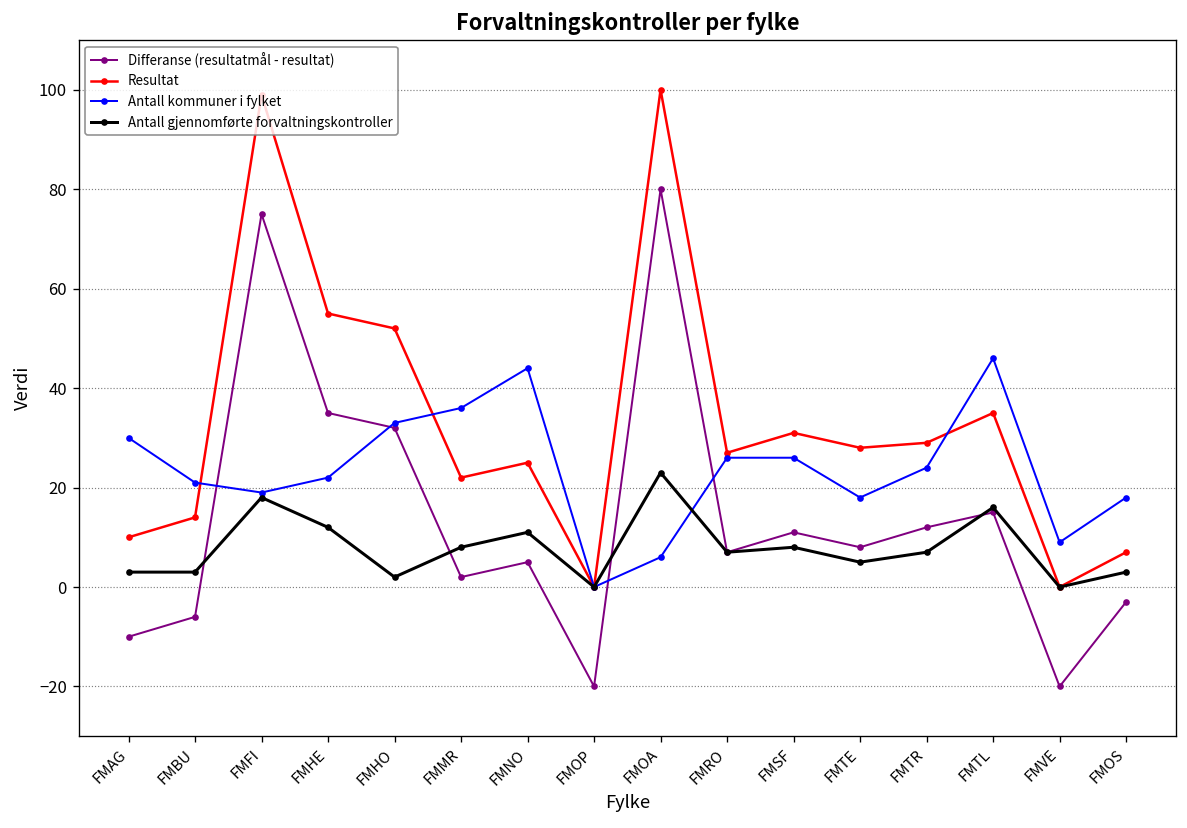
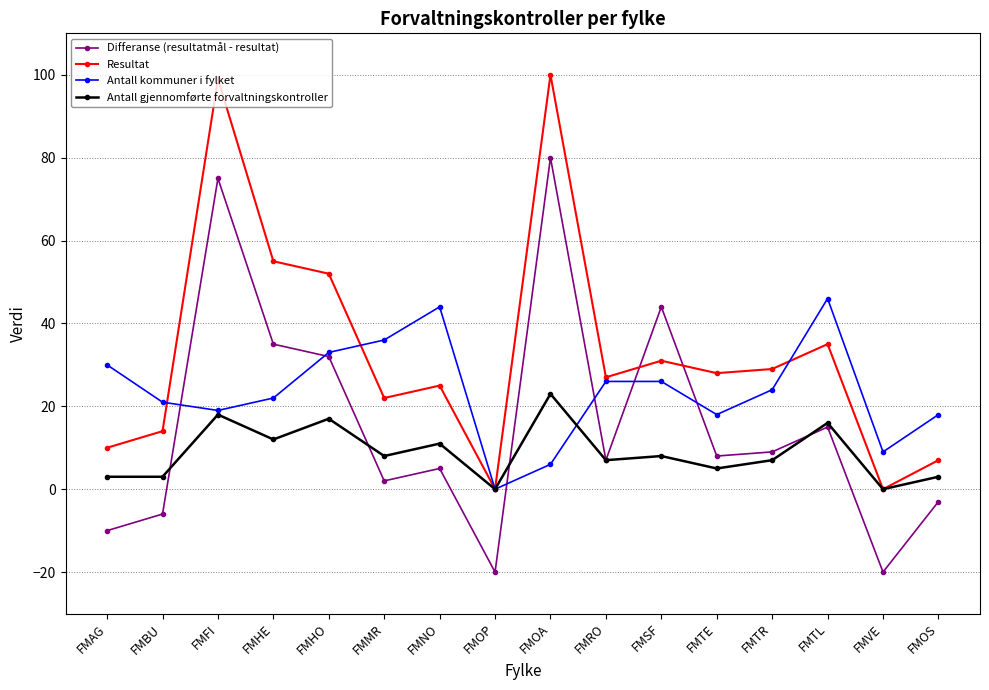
Antall gjennomførte forvaltningskontroller, FMHO: 2 -> 17
Differanse (resultatmål - resultat), FMSF: 11 -> 44
Differanse (resultatmål - resultat), FMTR: 12 -> 9
